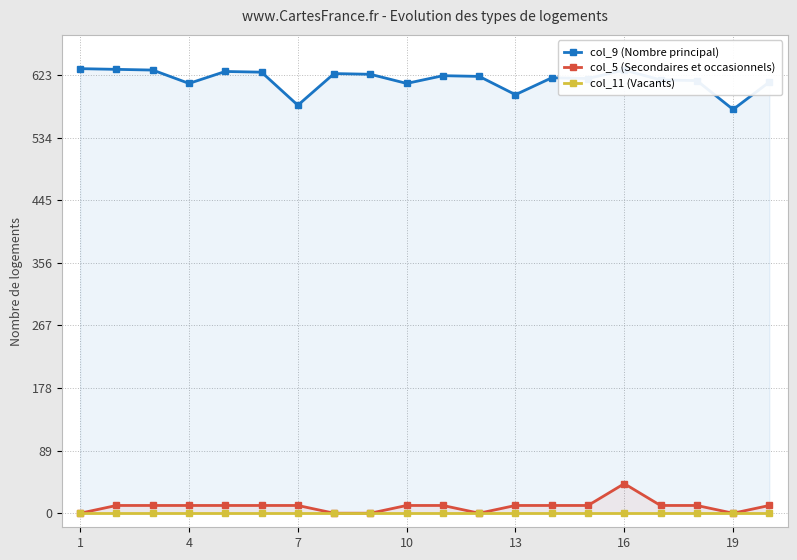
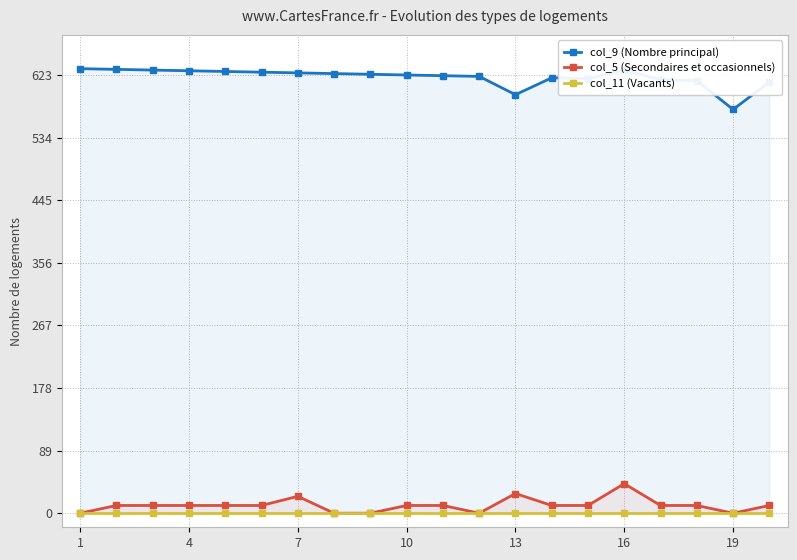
col_9 (Nombre principal), 4: 610 -> 630
col_9 (Nombre principal), 7: 580 -> 630
col_5 (Secondaires et occasionnels), 7: 10 -> 20
col_9 (Nombre principal), 10: 610 -> 620
col_5 (Secondaires et occasionnels), 13: 10 -> 30
